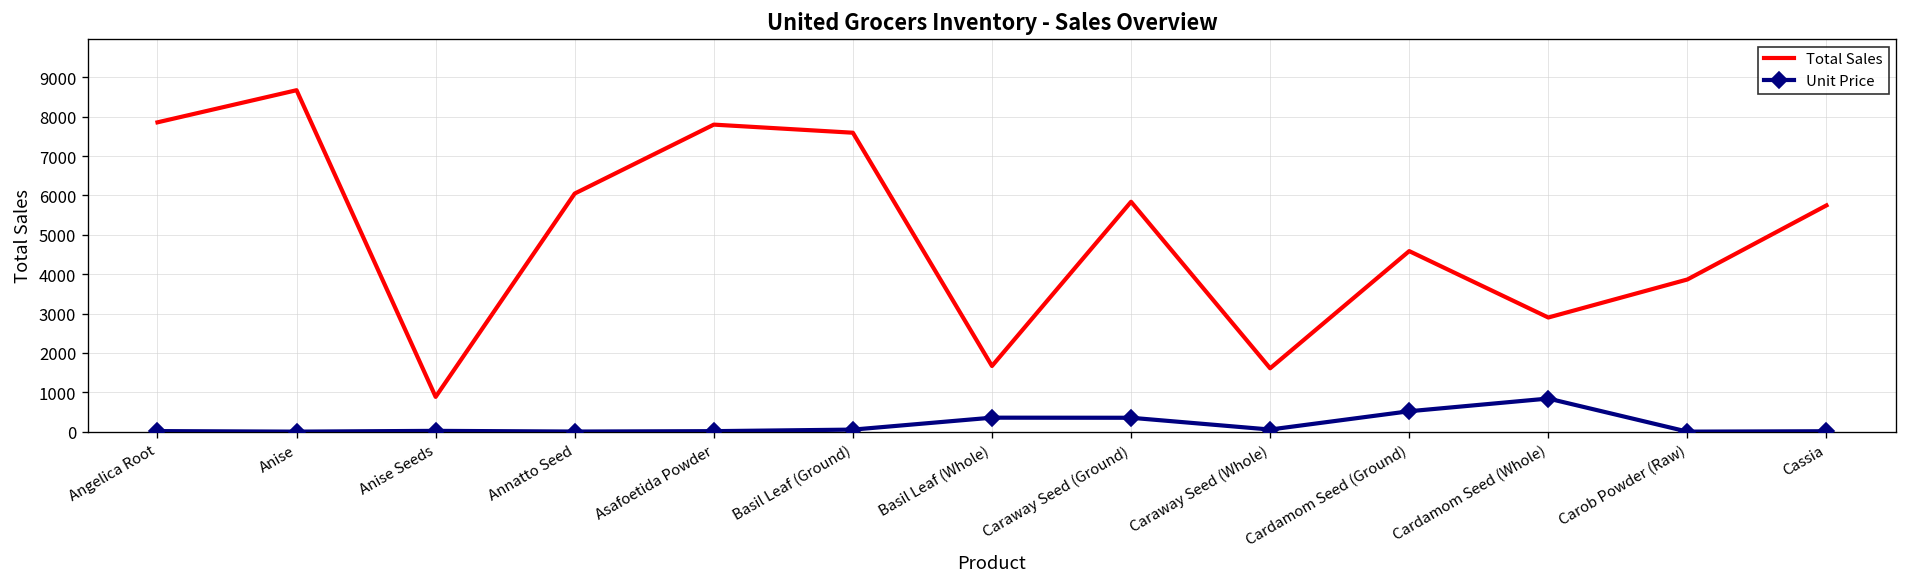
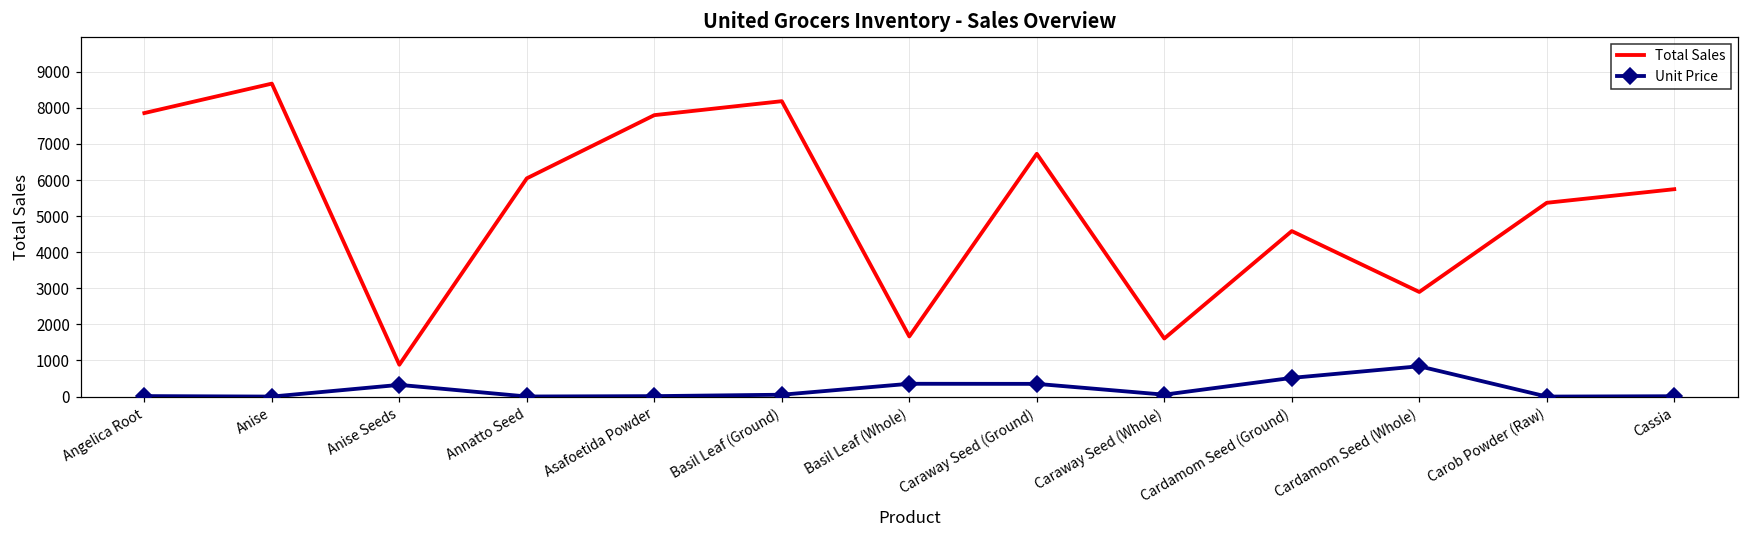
Unit Price, Anise Seeds: 0 -> 300
Total Sales, Basil Leaf (Ground): 7600 -> 8200
Total Sales, Caraway Seed (Ground): 5800 -> 6700
Total Sales, Carob Powder (Raw): 3900 -> 5400
